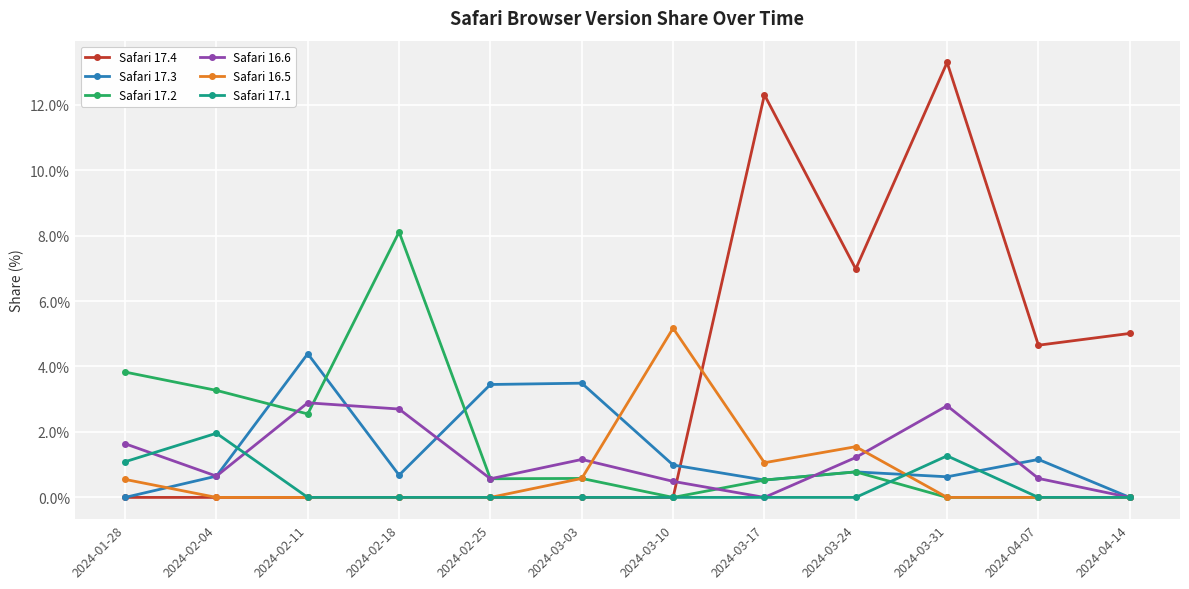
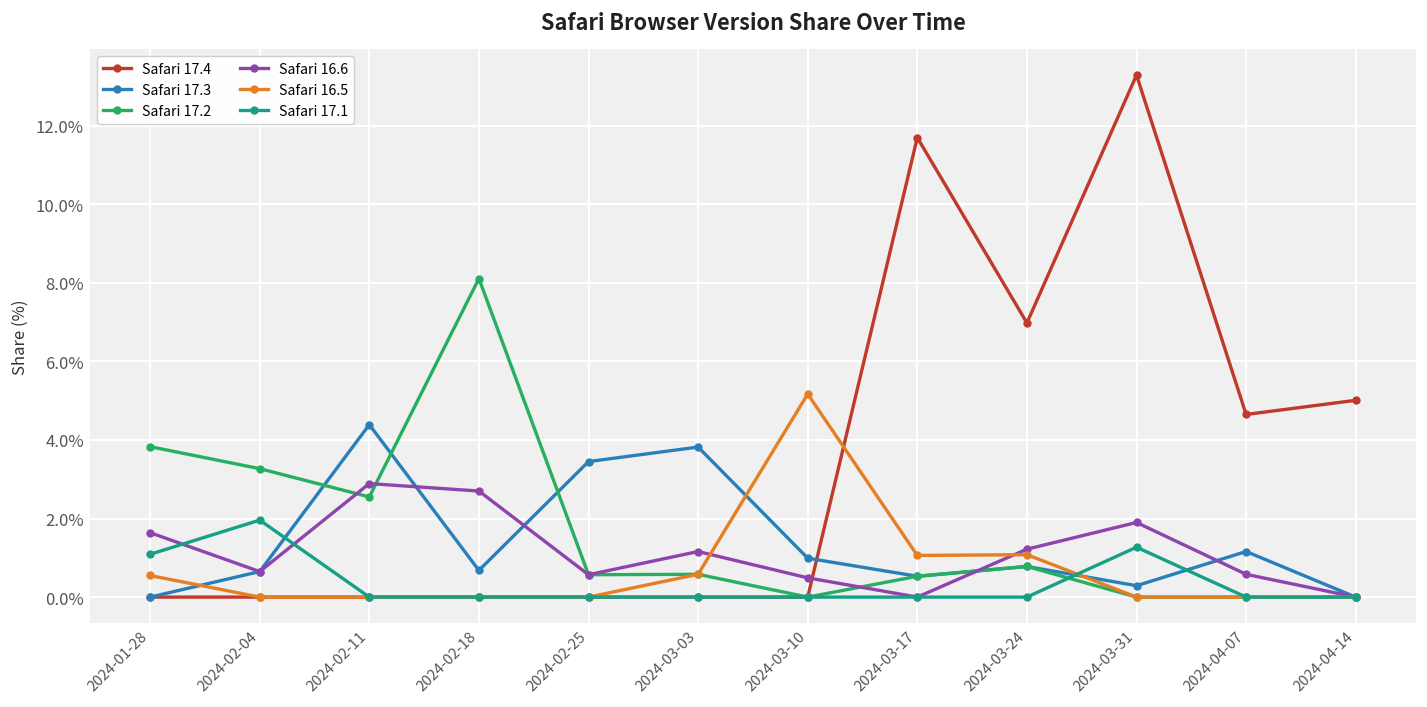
Safari 17.3, 2024-03-03: 3.5% -> 3.8%
Safari 17.4, 2024-03-17: 12.3% -> 11.7%
Safari 16.5, 2024-03-24: 1.6% -> 1.1%
Safari 17.3, 2024-03-31: 0.6% -> 0.3%
Safari 16.6, 2024-03-31: 2.8% -> 1.9%
